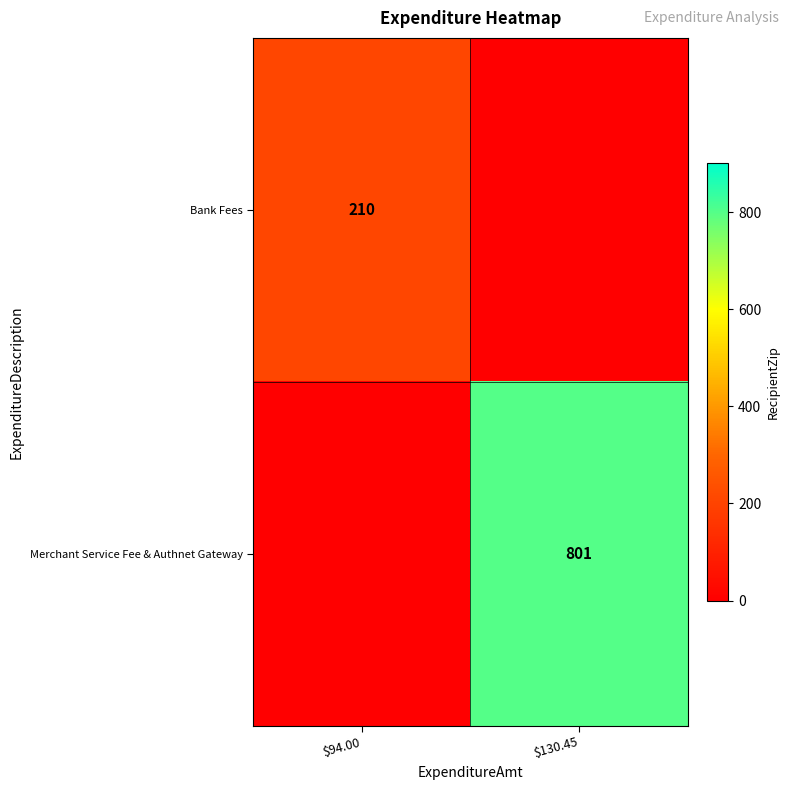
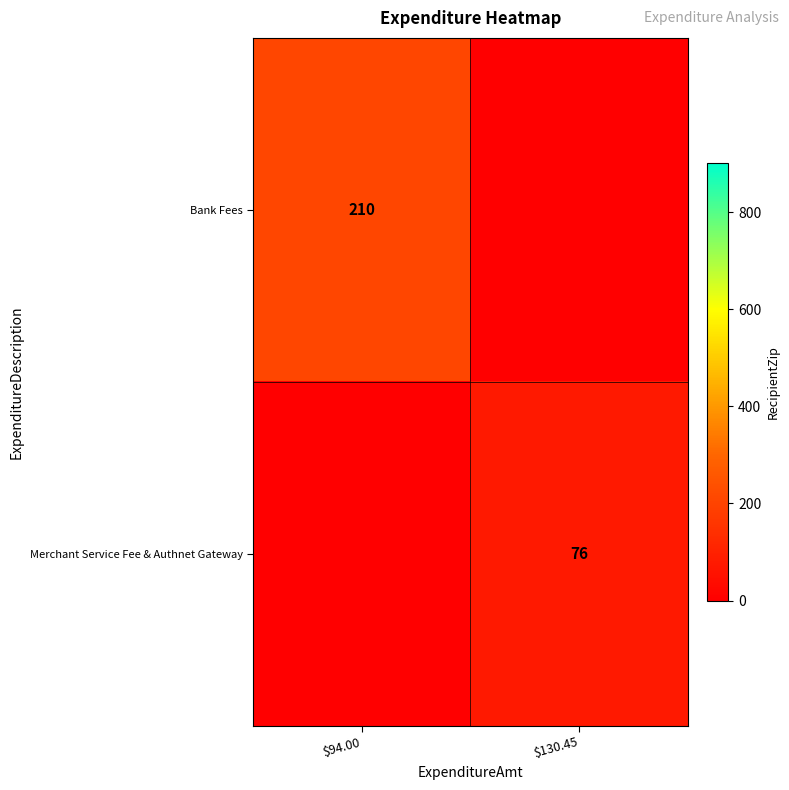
Merchant Service Fee & Authnet Gateway, $130.45: 801 -> 76
